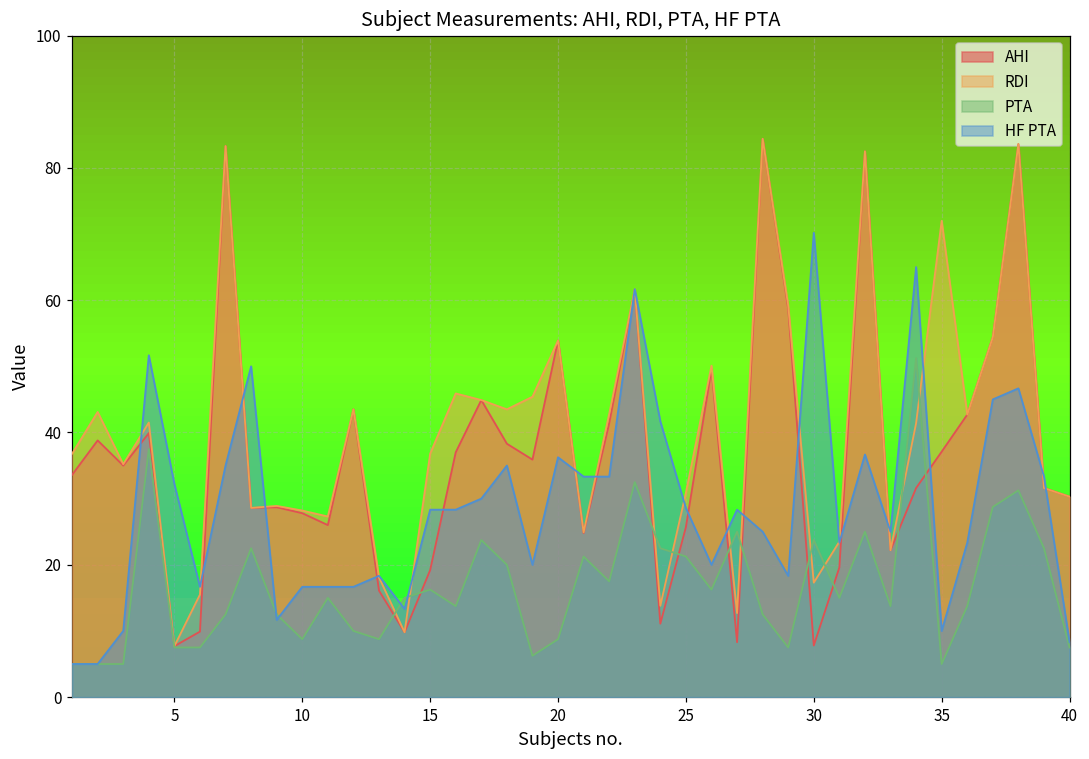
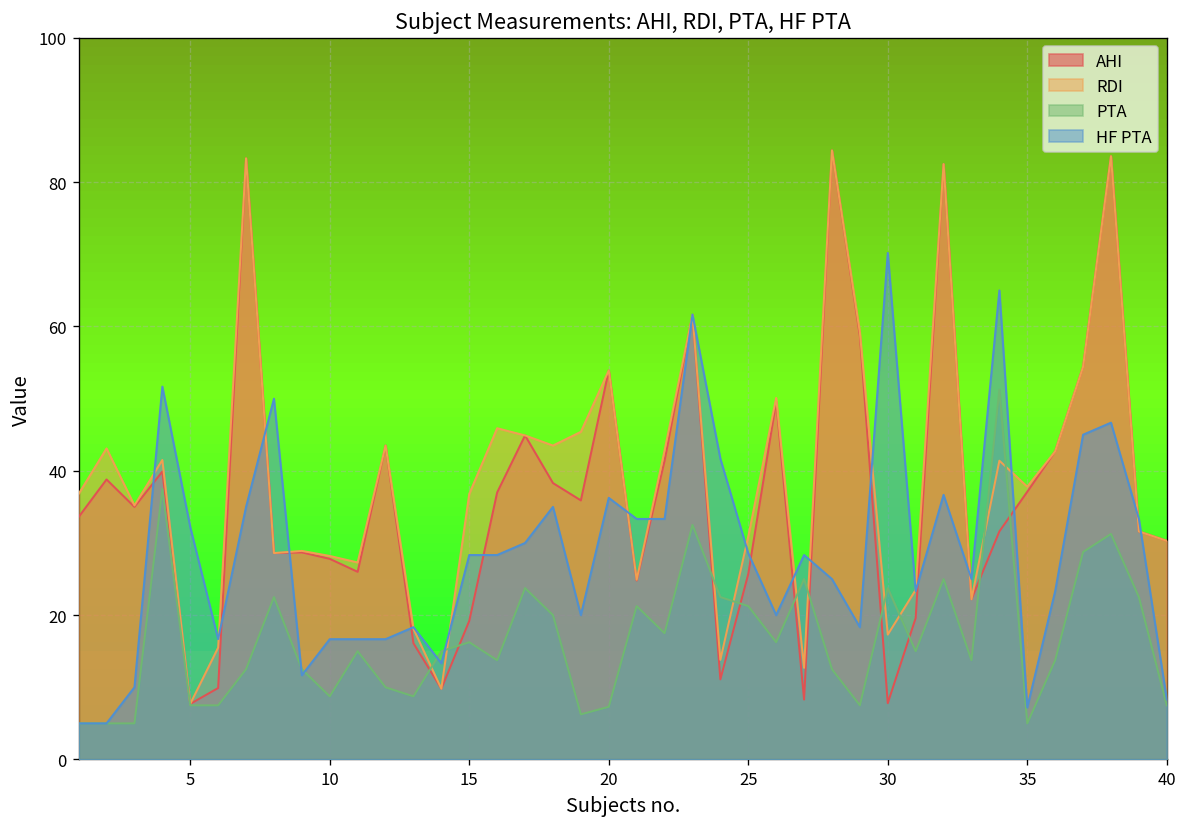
PTA, 20: 9 -> 7
RDI, 35: 72 -> 38
HF PTA, 35: 10 -> 7
